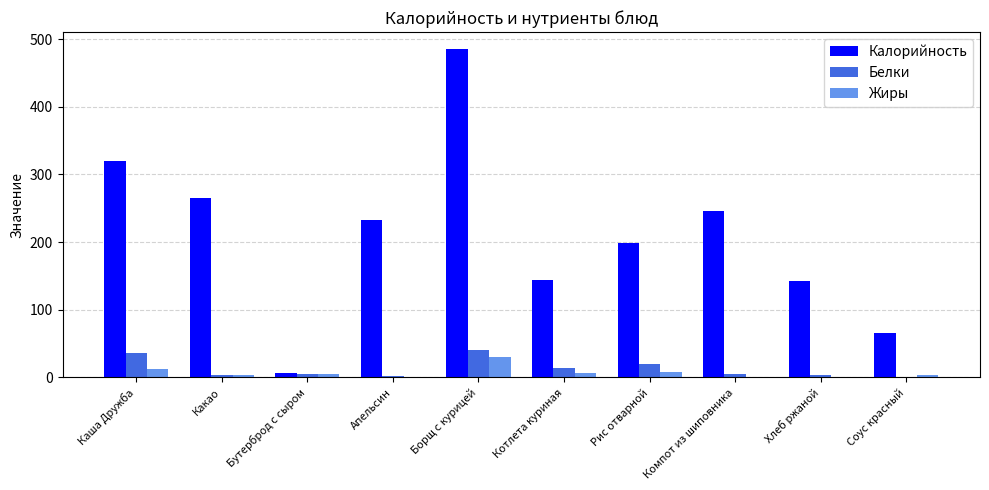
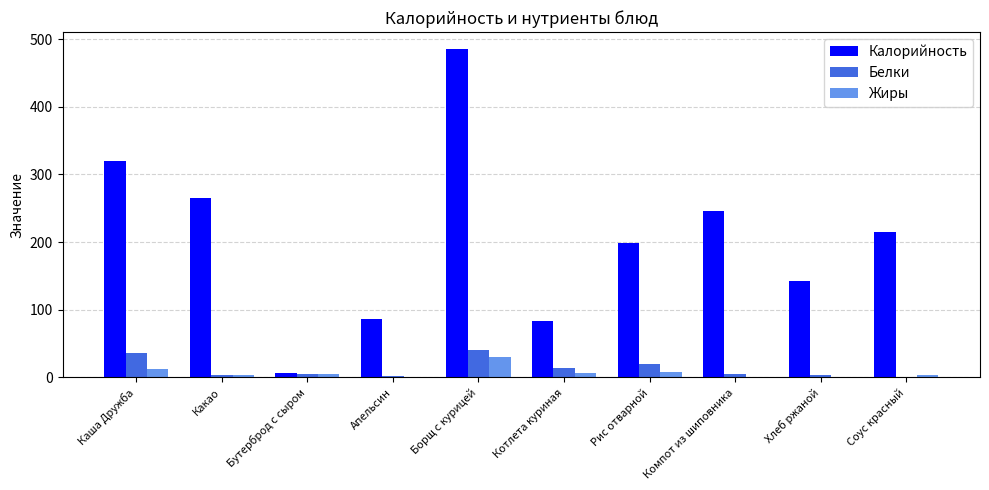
Калорийность, Апельсин: 230 -> 90
Калорийность, Котлета куриная: 140 -> 80
Калорийность, Соус красный: 70 -> 220
